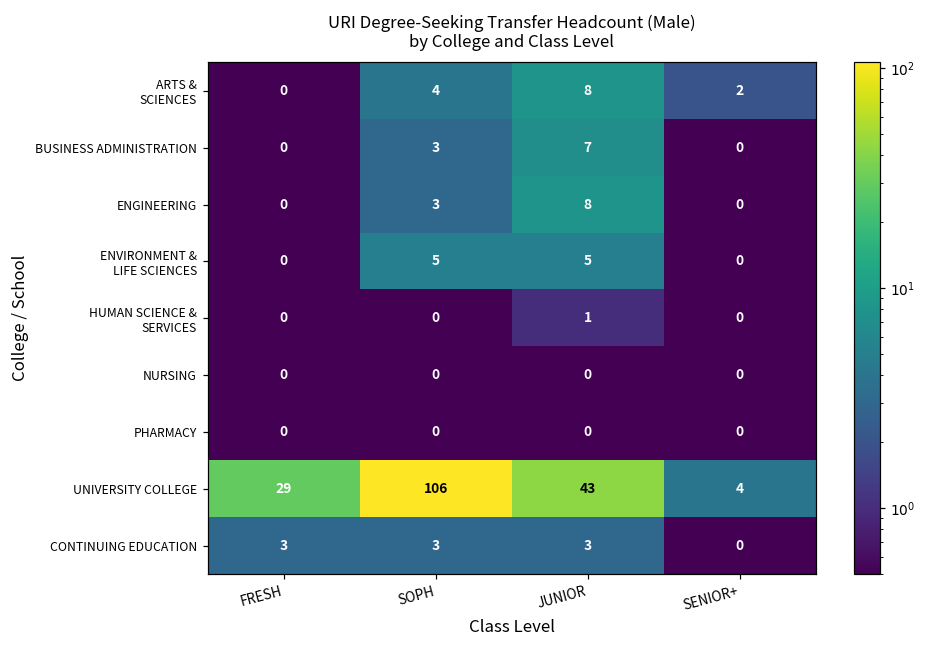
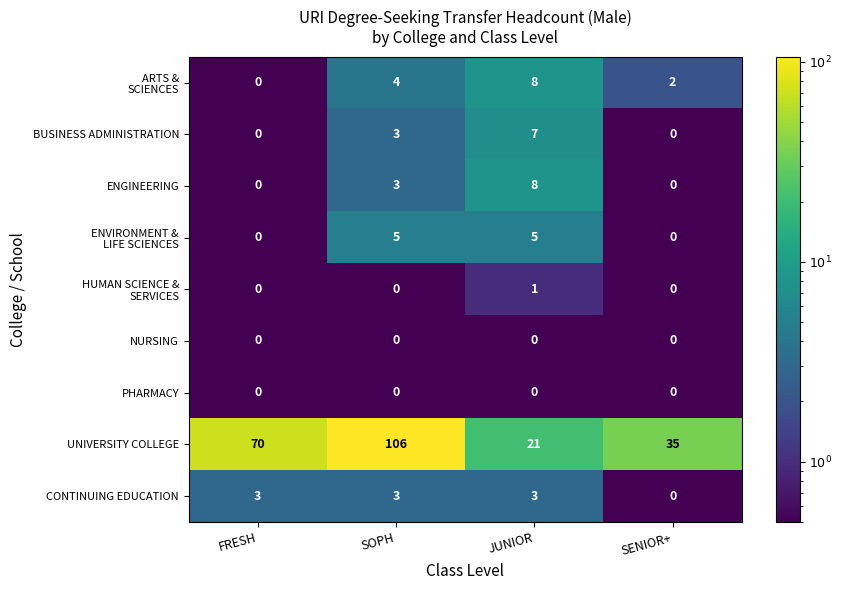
UNIVERSITY COLLEGE, FRESH: 29 -> 70
UNIVERSITY COLLEGE, JUNIOR: 43 -> 21
UNIVERSITY COLLEGE, SENIOR+: 4 -> 35
